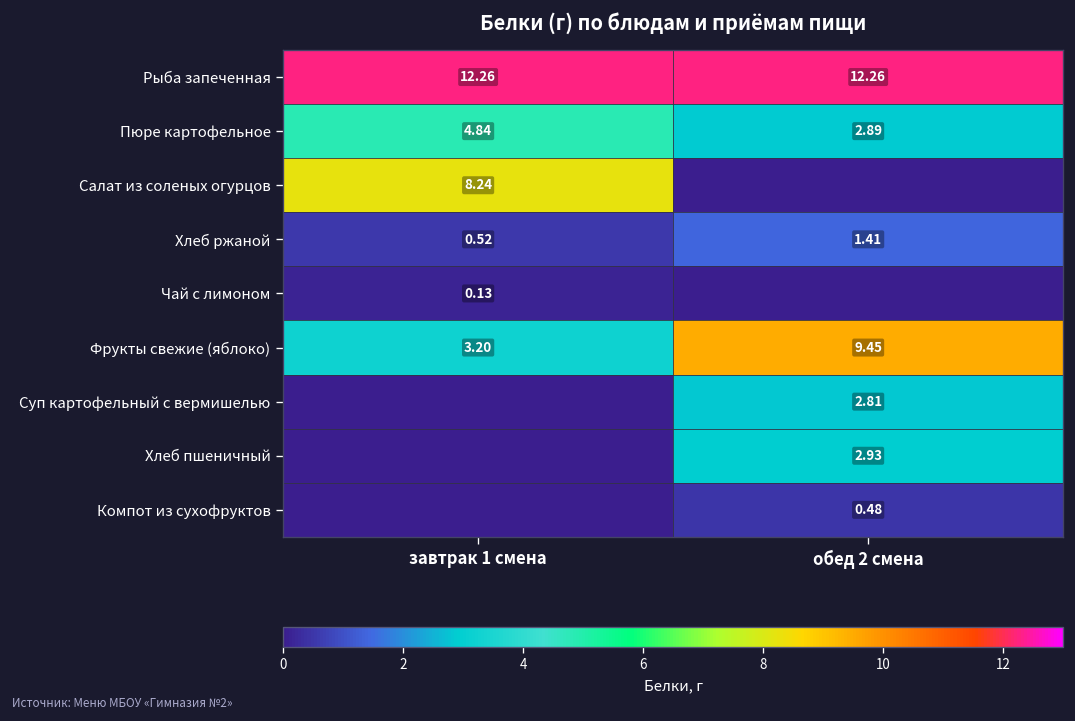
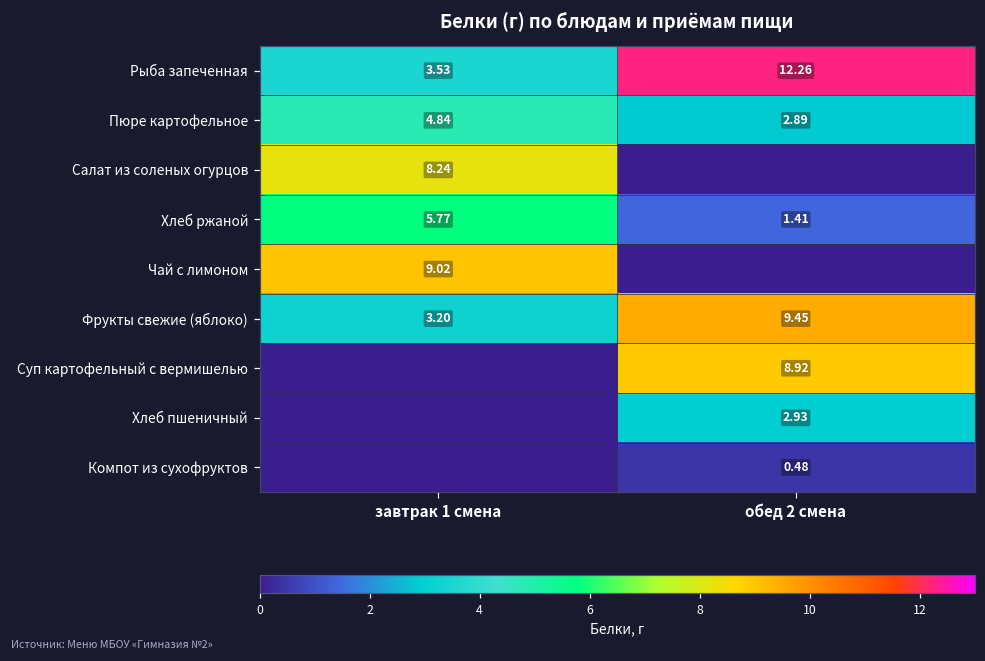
Рыба запеченная, завтрак 1 смена: 12.26 -> 3.53
Хлеб ржаной, завтрак 1 смена: 0.52 -> 5.77
Чай с лимоном, завтрак 1 смена: 0.13 -> 9.02
Суп картофельный с вермишелью, обед 2 смена: 2.81 -> 8.92
